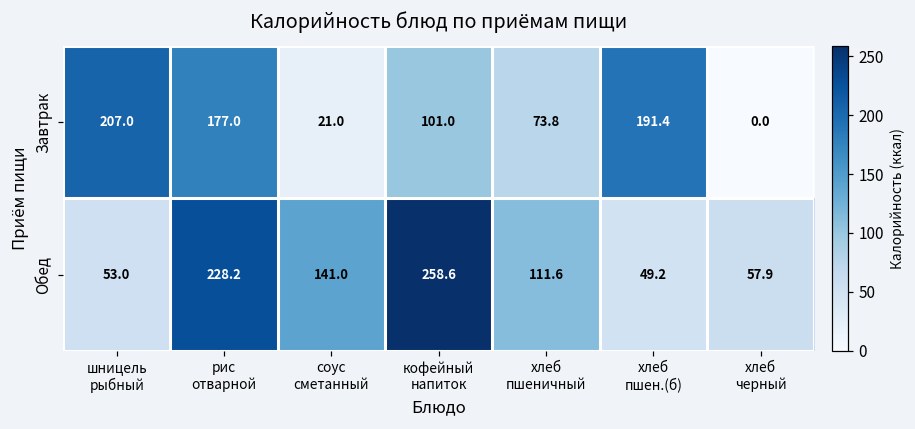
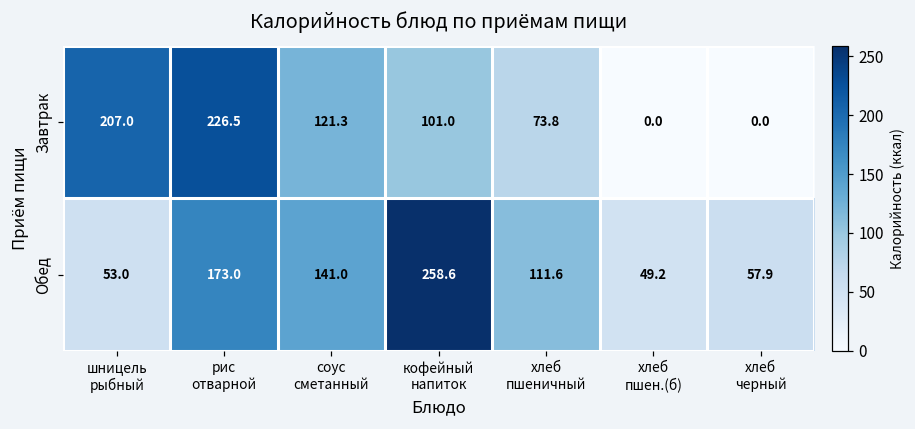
Завтрак, рис отварной: 177.0 -> 226.5
Завтрак, соус сметанный: 21.0 -> 121.3
Завтрак, хлеб пшен.(б): 191.4 -> 0.0
Обед, рис отварной: 228.2 -> 173.0
